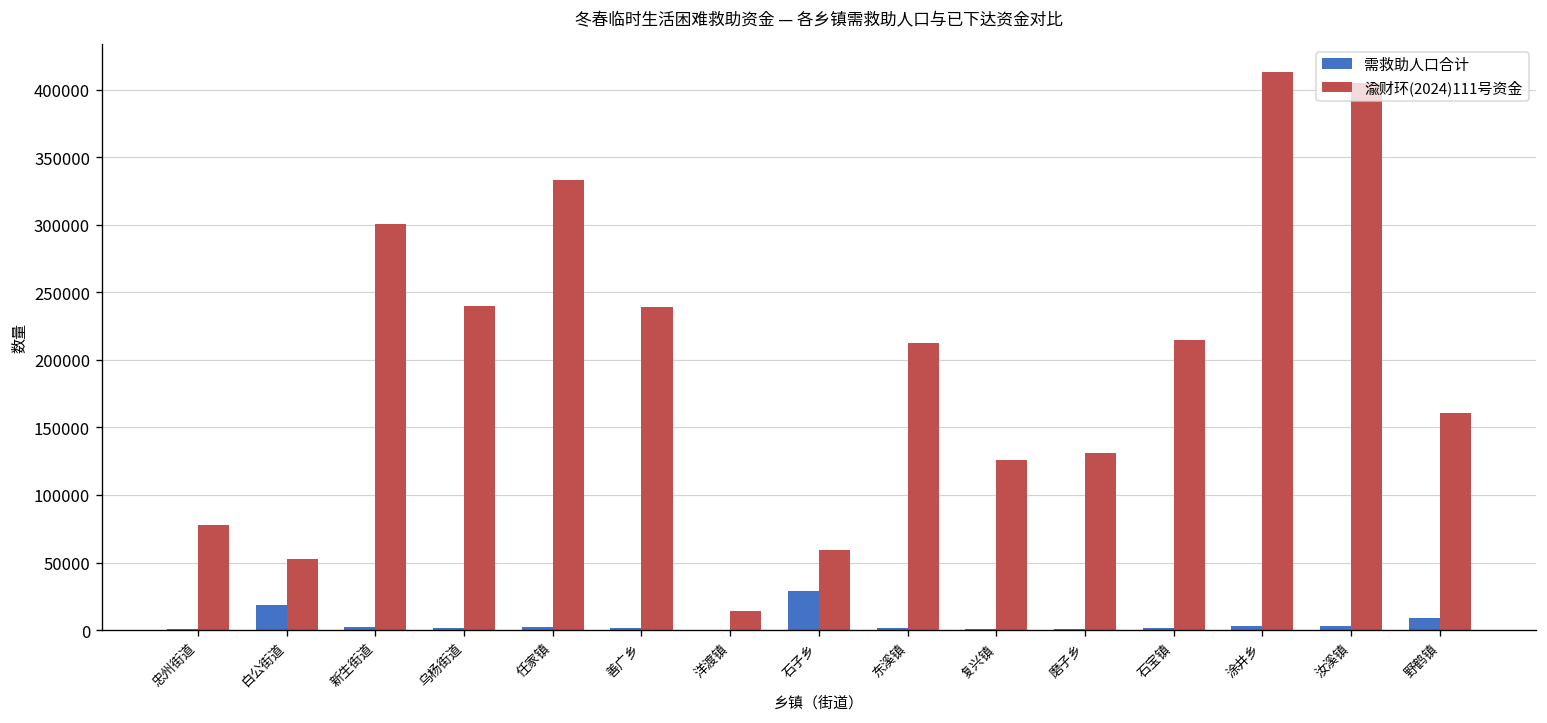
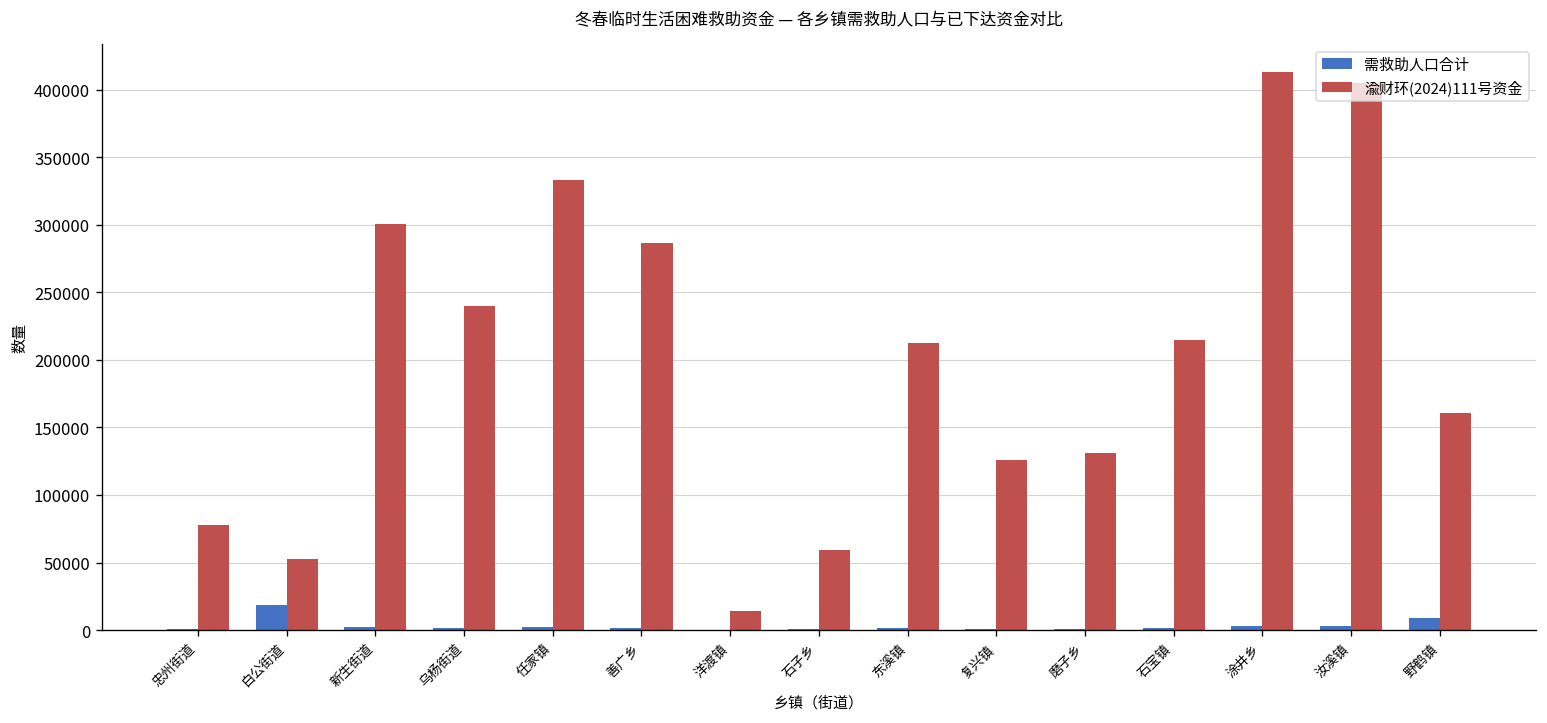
渝财环(2024)111号资金, 善广乡: 239000 -> 287000
需救助人口合计, 石子乡: 29000 -> 1000
